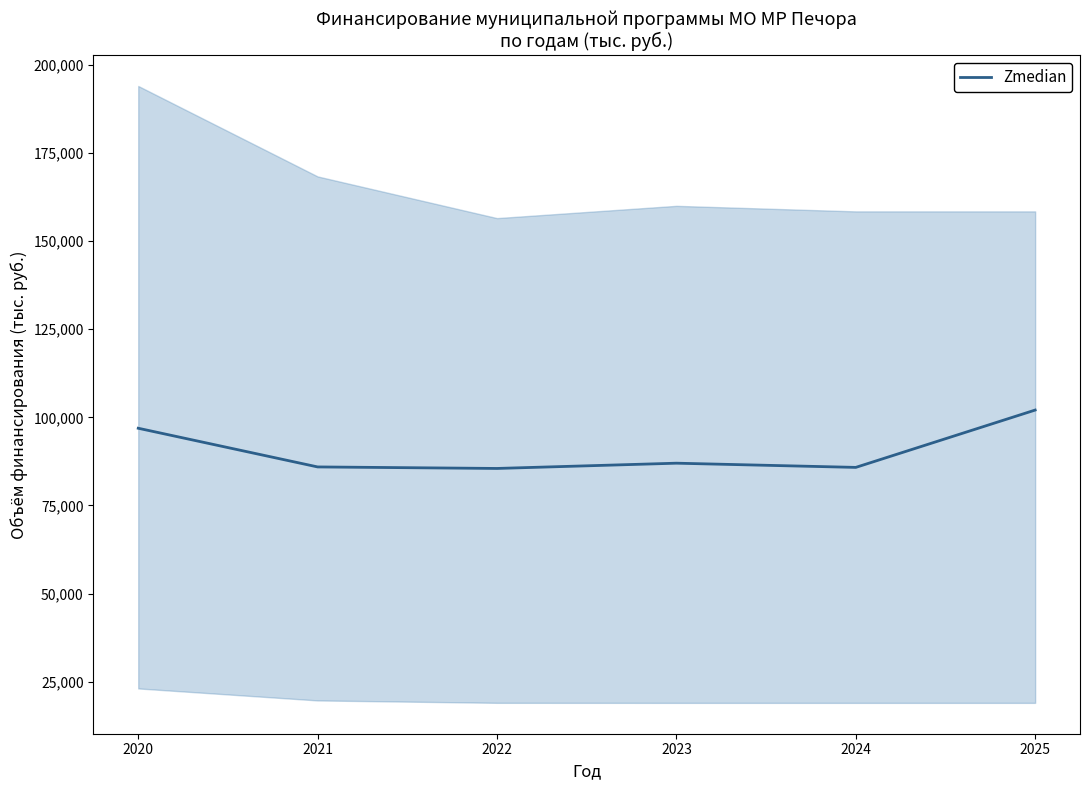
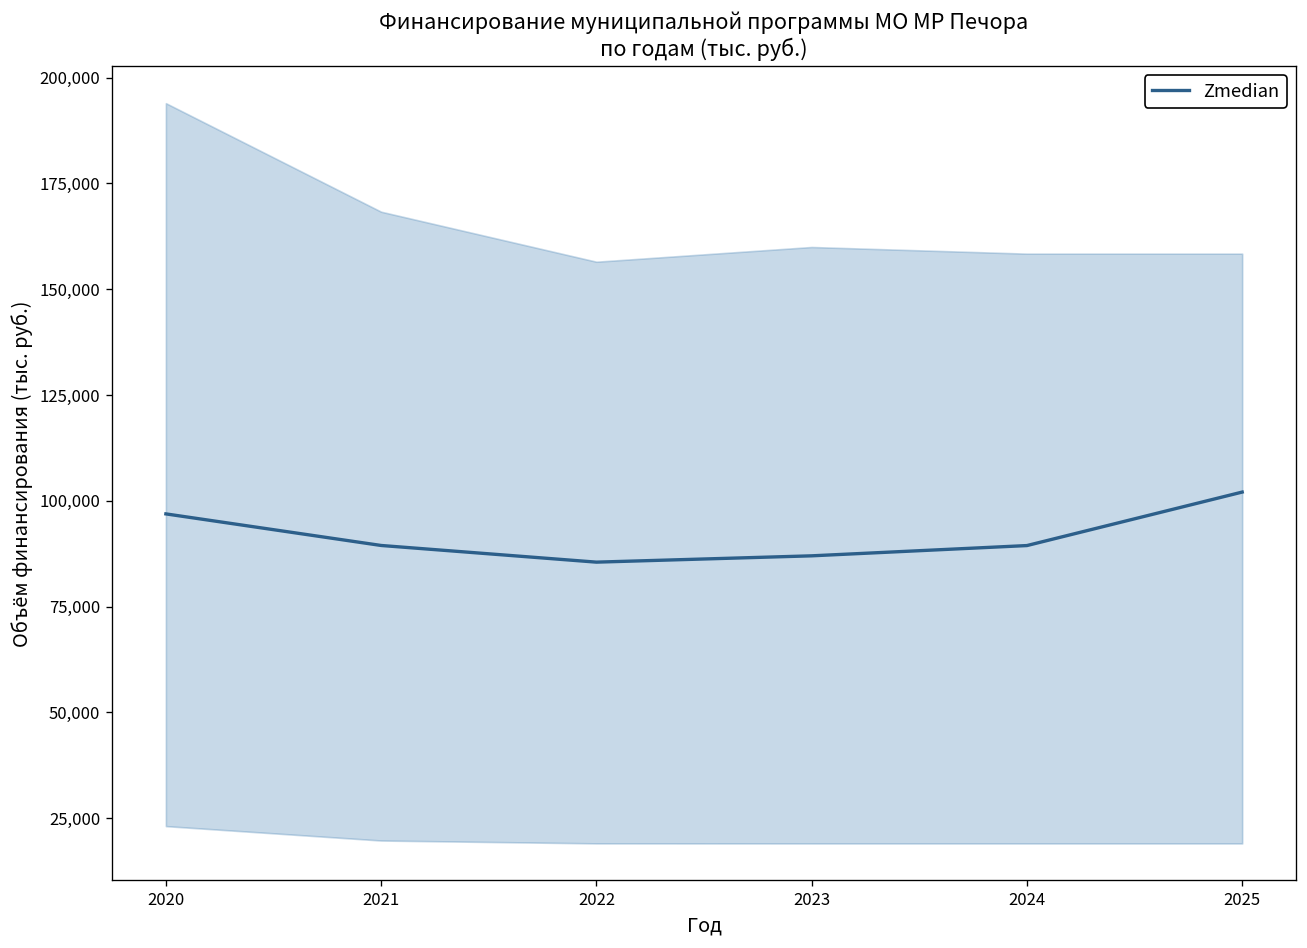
Zmedian, 2021: 86,000 -> 89,000
Zmedian, 2024: 86,000 -> 89,000
